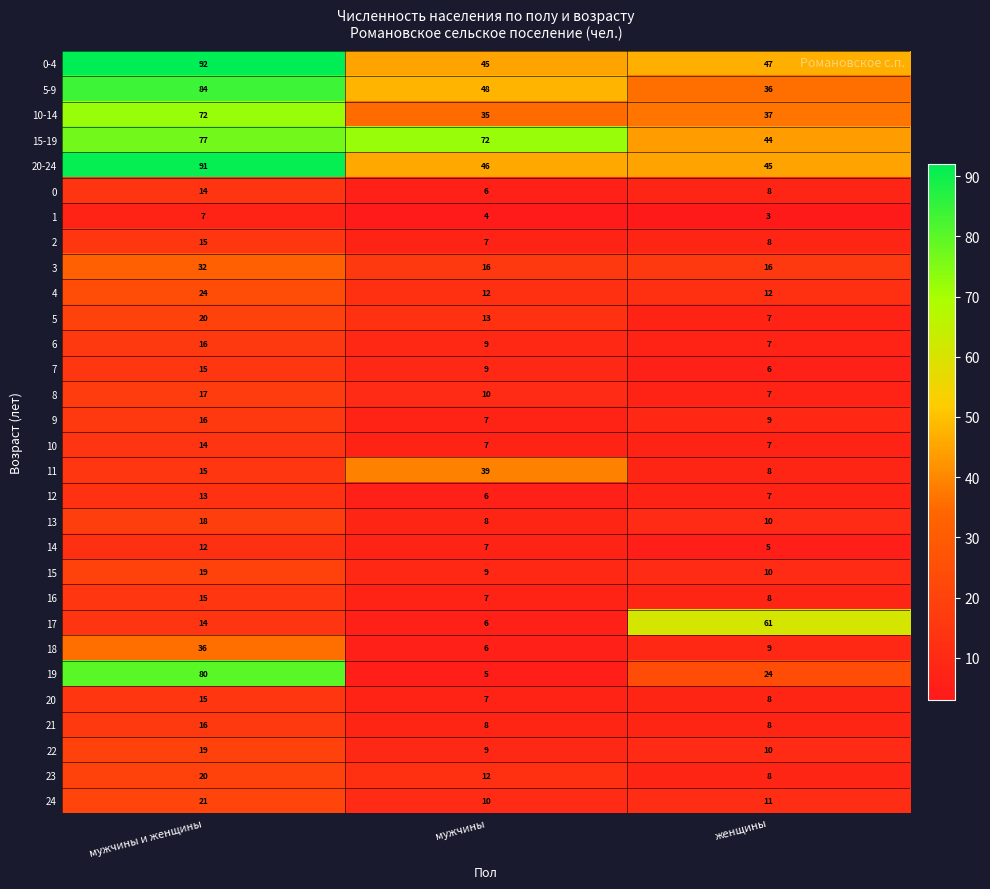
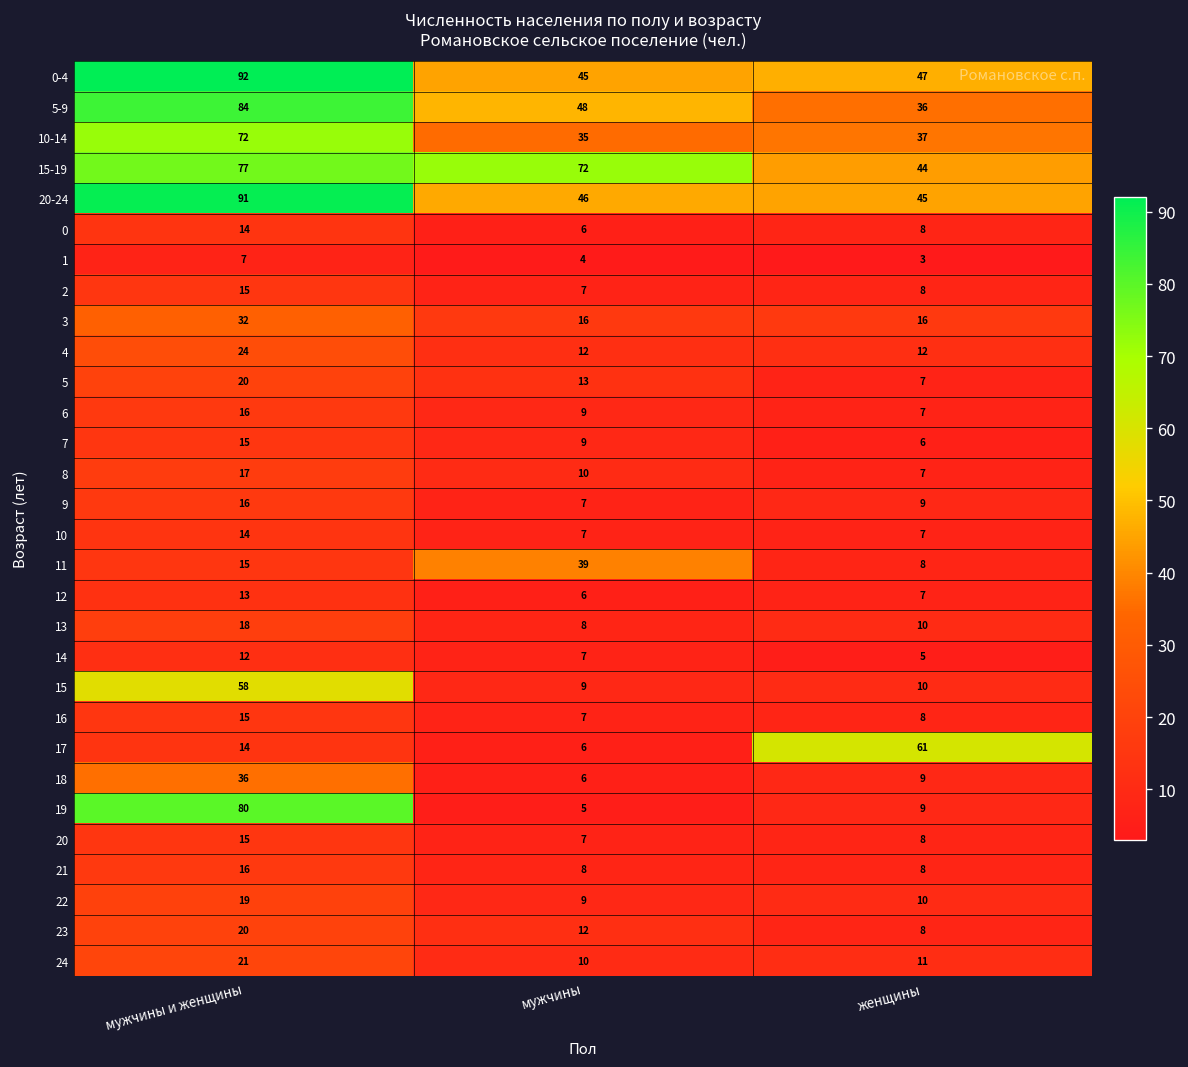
15, мужчины и женщины: 19 -> 58
19, женщины: 24 -> 9
